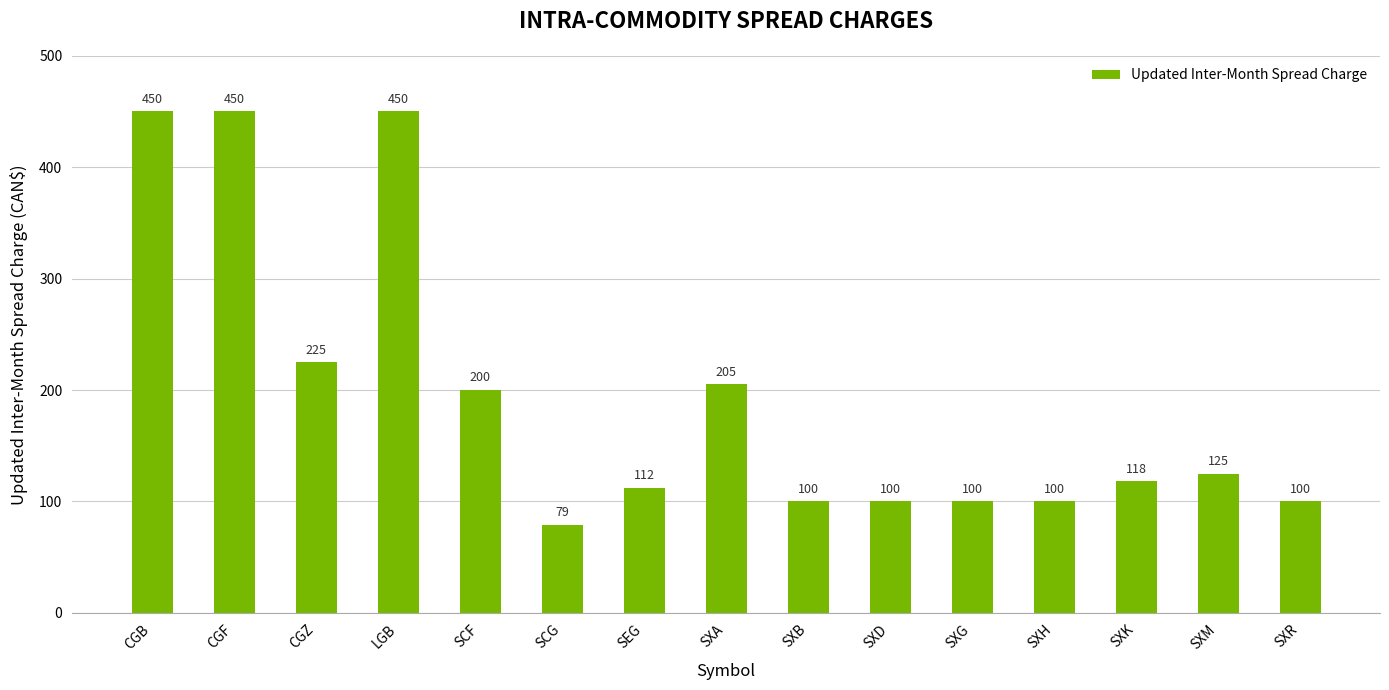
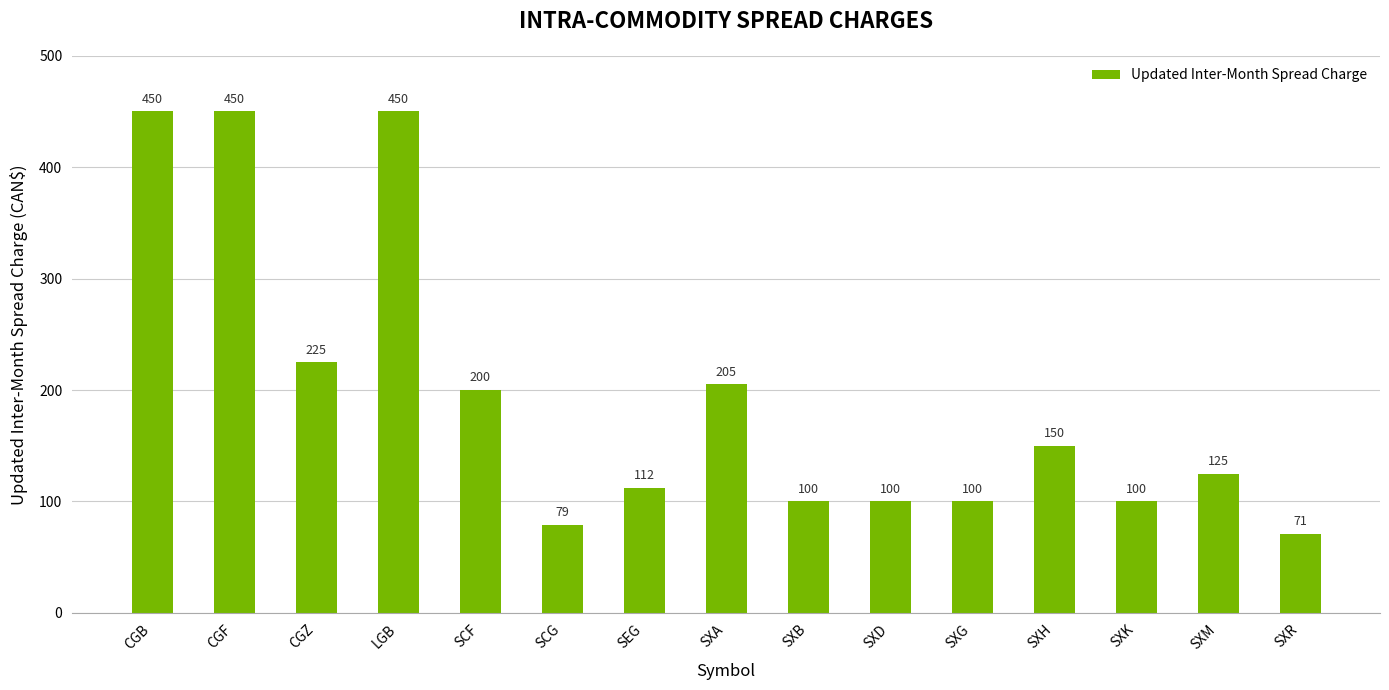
SXH: 100 -> 150
SXK: 118 -> 100
SXR: 100 -> 71
